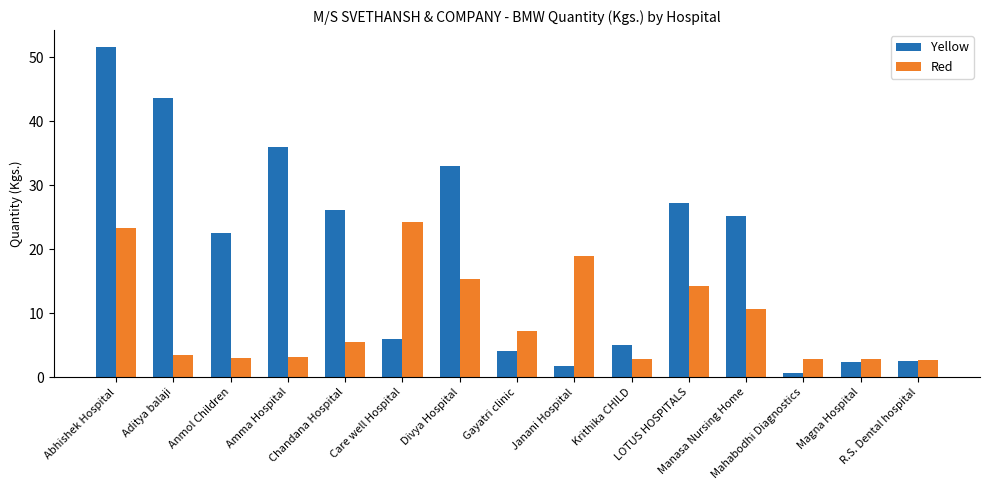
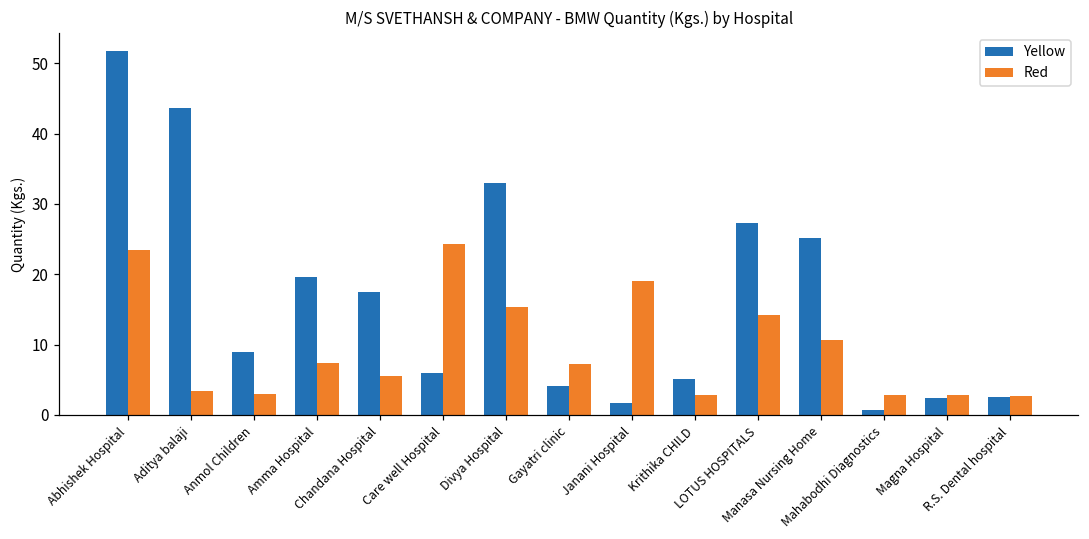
Yellow, Anmol Children: 23 -> 9
Yellow, Amma Hospital: 36 -> 20
Red, Amma Hospital: 3 -> 7
Yellow, Chandana Hospital: 26 -> 18
